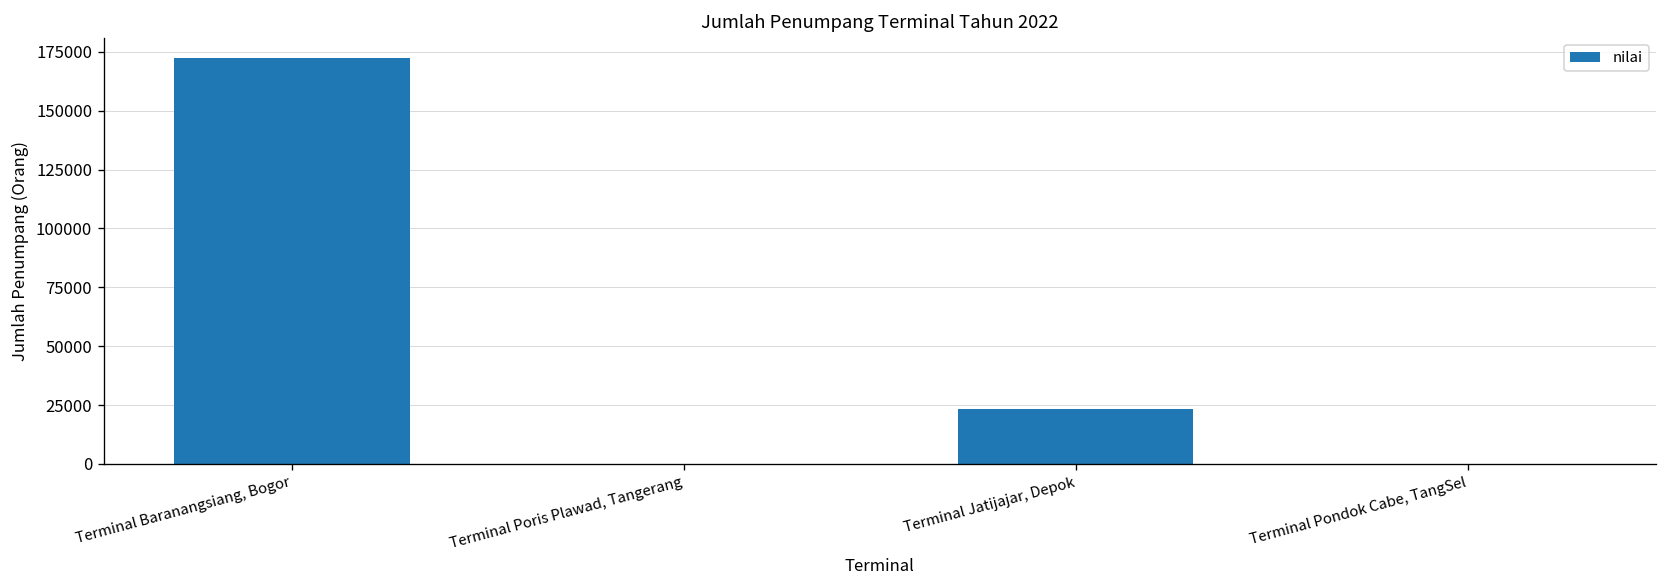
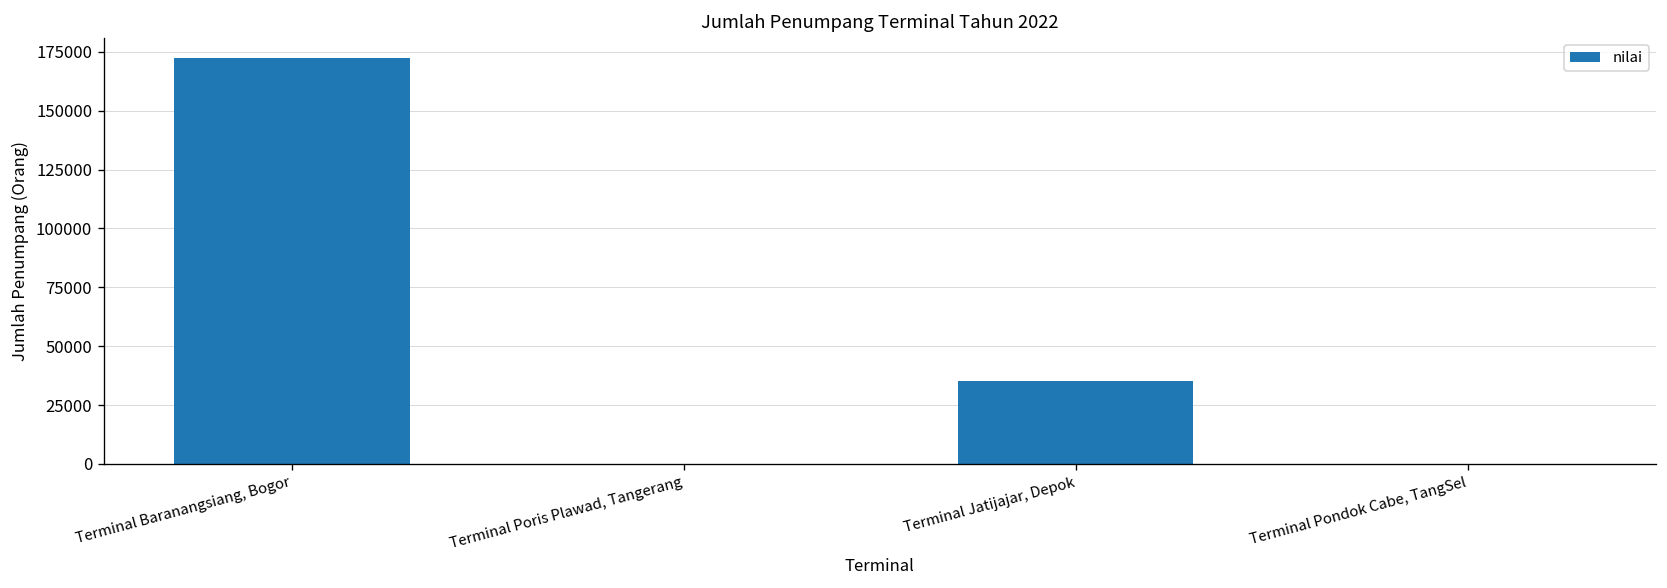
Terminal Jatijajar, Depok: 23000 -> 35000
